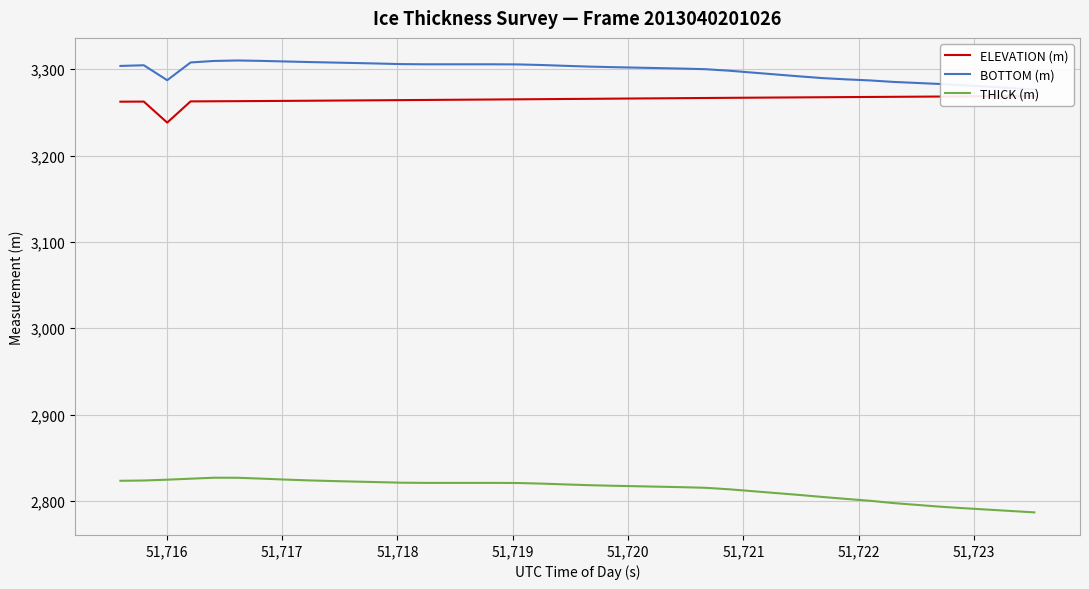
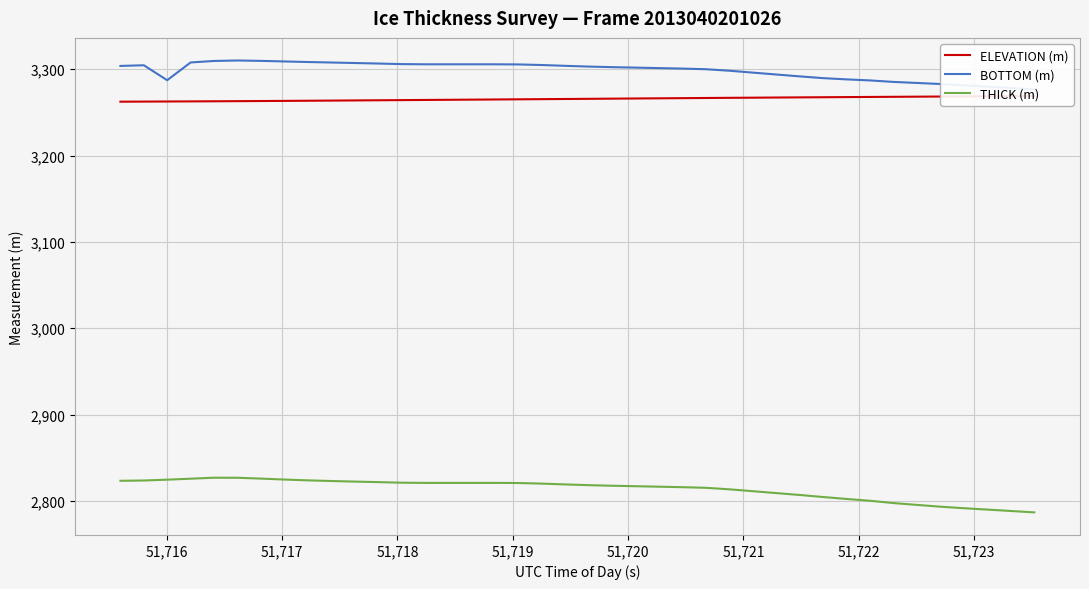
ELEVATION (m), 51,716: 3,240 -> 3,260
